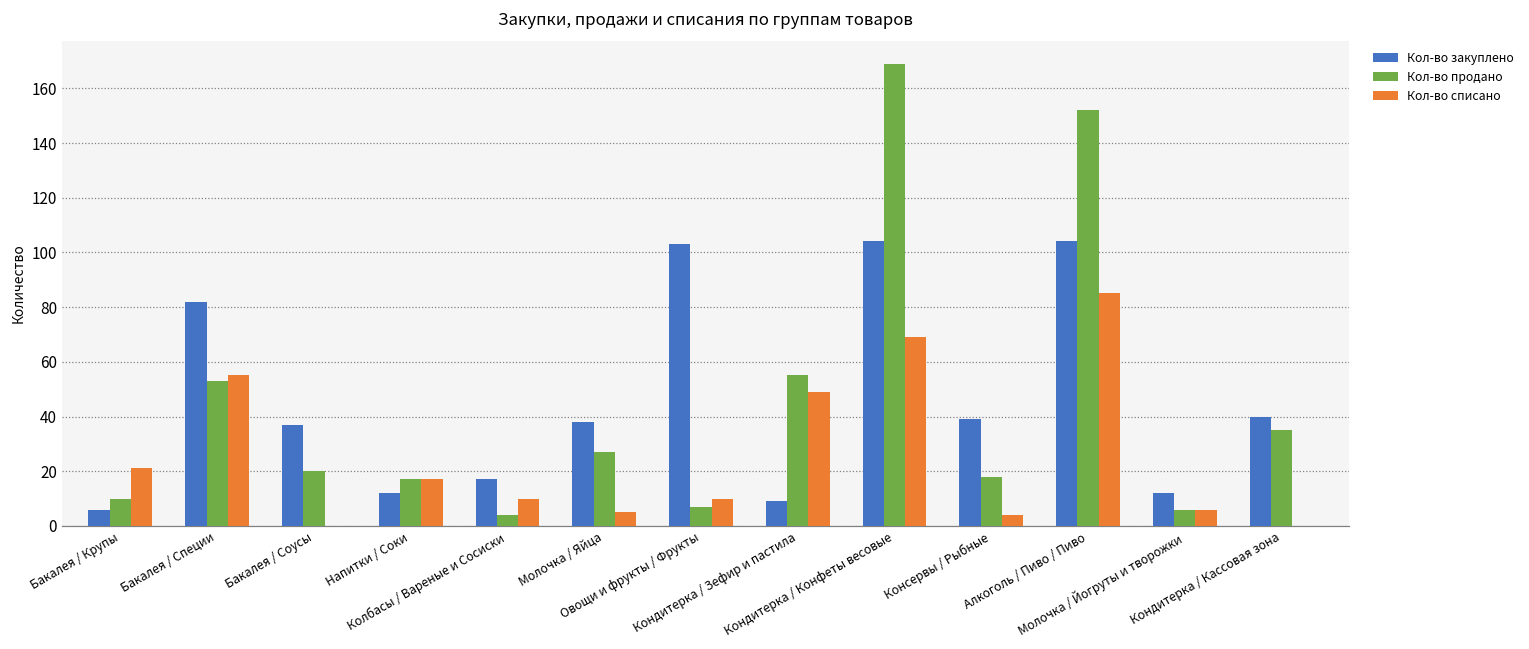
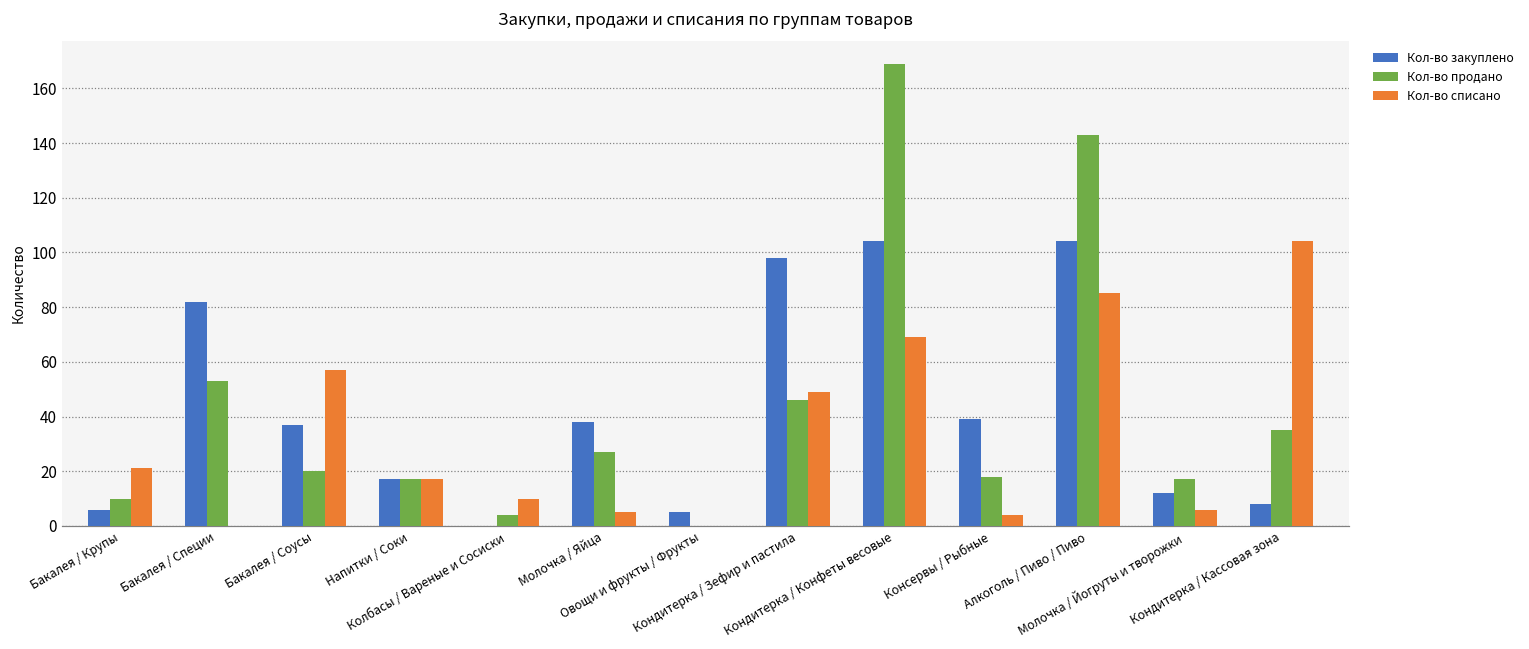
Кол-во списано, Бакалея / Специи: 55 -> 0
Кол-во списано, Бакалея / Соусы: 0 -> 57
Кол-во закуплено, Напитки / Соки: 12 -> 17
Кол-во закуплено, Колбасы / Вареные и Сосиски: 17 -> 0
Кол-во закуплено, Овощи и фрукты / Фрукты: 103 -> 5
Кол-во продано, Овощи и фрукты / Фрукты: 7 -> 0
Кол-во списано, Овощи и фрукты / Фрукты: 10 -> 0
Кол-во закуплено, Кондитерка / Зефир и пастила: 9 -> 98
Кол-во продано, Кондитерка / Зефир и пастила: 55 -> 46
Кол-во продано, Алкоголь / Пиво / Пиво: 152 -> 143
Кол-во продано, Молочка / Йогруты и творожки: 6 -> 17
Кол-во закуплено, Кондитерка / Кассовая зона: 40 -> 8
Кол-во списано, Кондитерка / Кассовая зона: 0 -> 104
